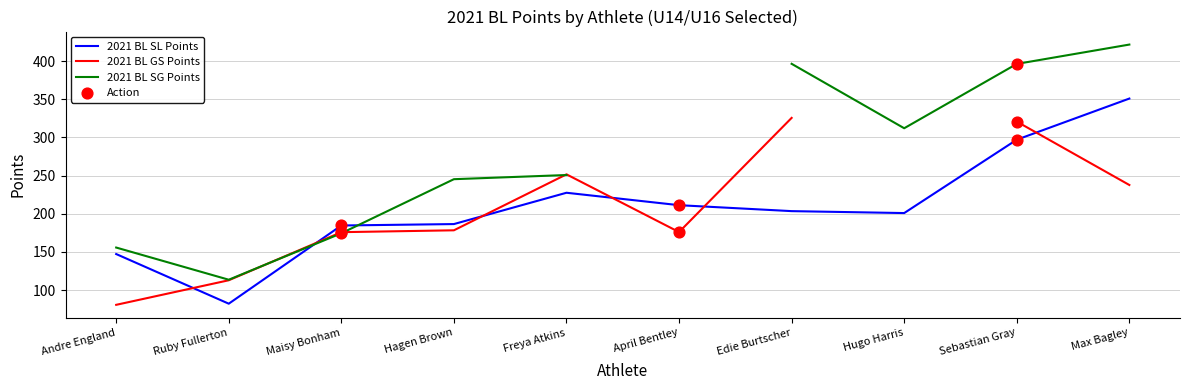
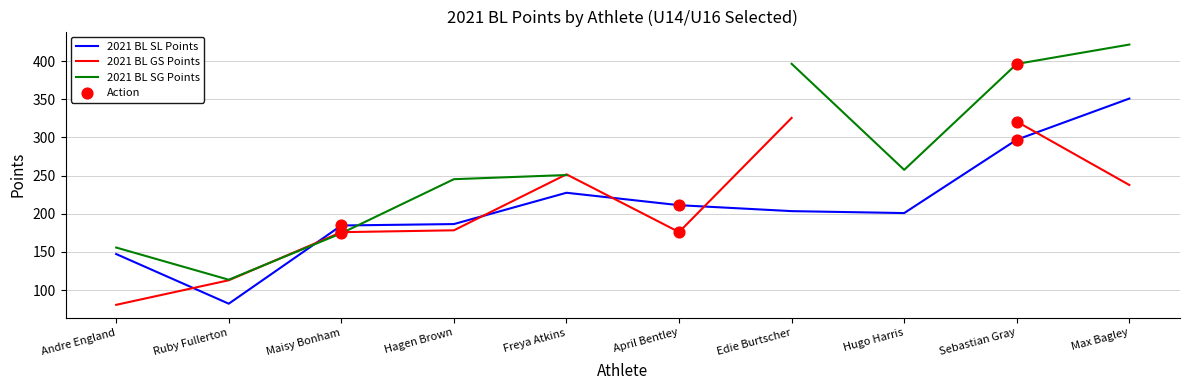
2021 BL SG Points, Hugo Harris: 310 -> 260
